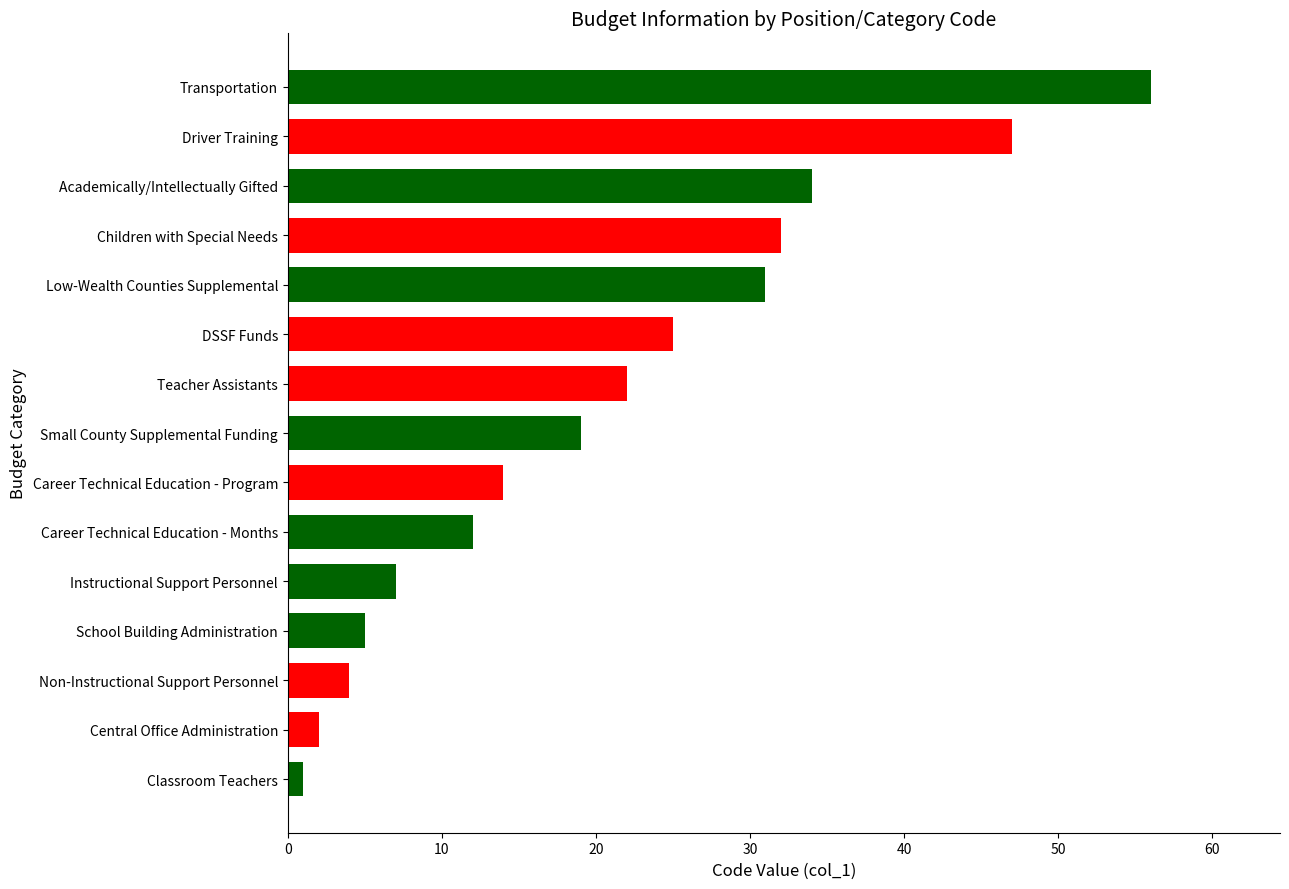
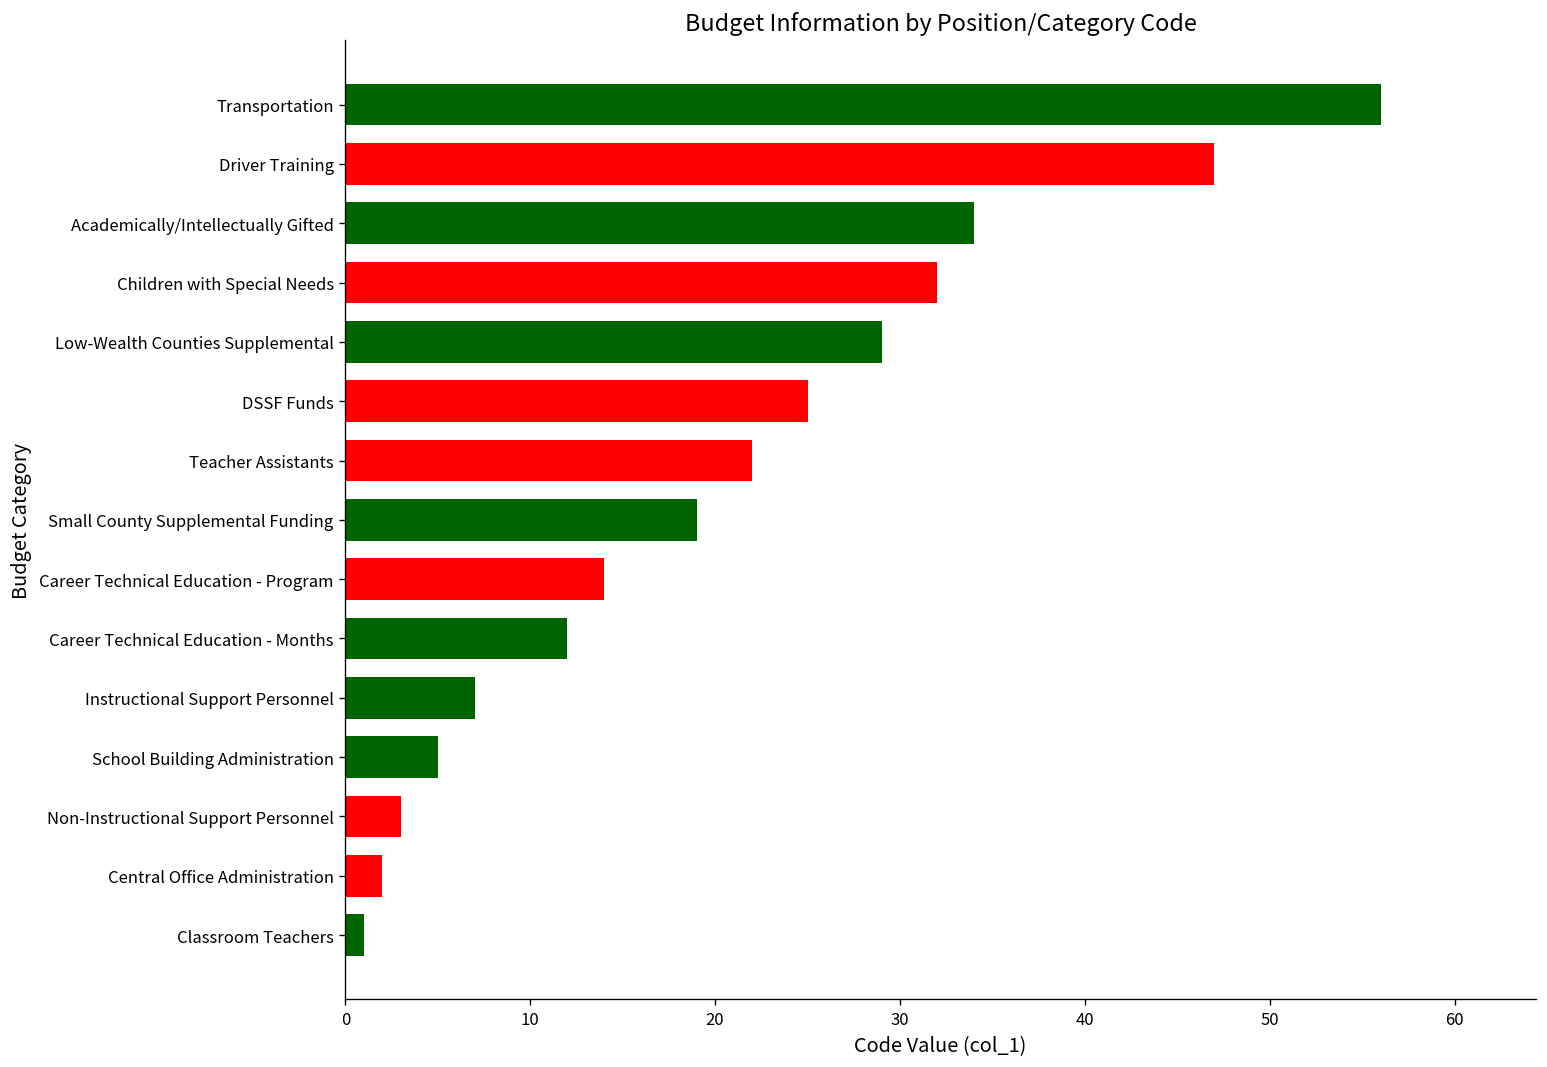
Low-Wealth Counties Supplemental: 31 -> 29
Non-Instructional Support Personnel: 4 -> 3
